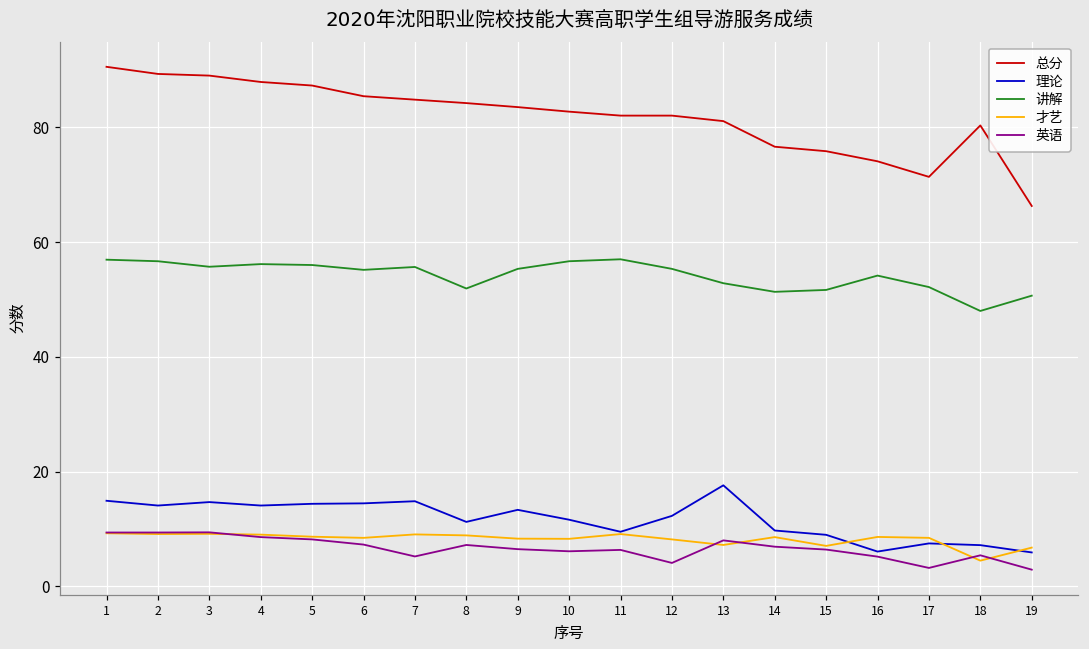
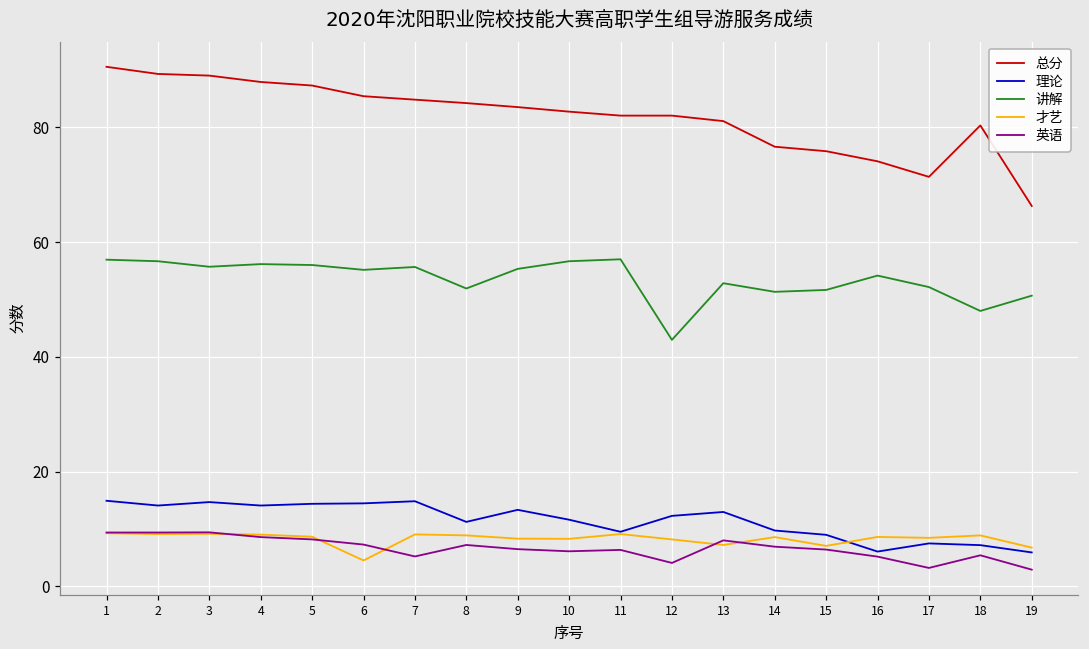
才艺, 6: 8 -> 5
讲解, 12: 55 -> 43
理论, 13: 18 -> 13
才艺, 18: 5 -> 9
